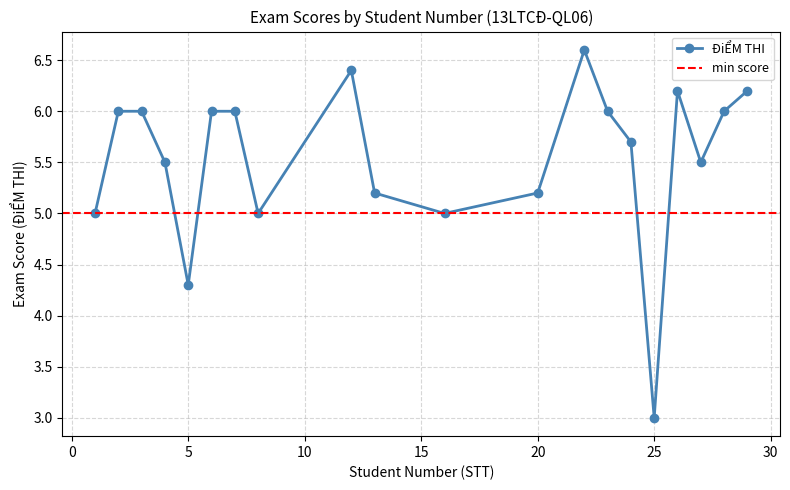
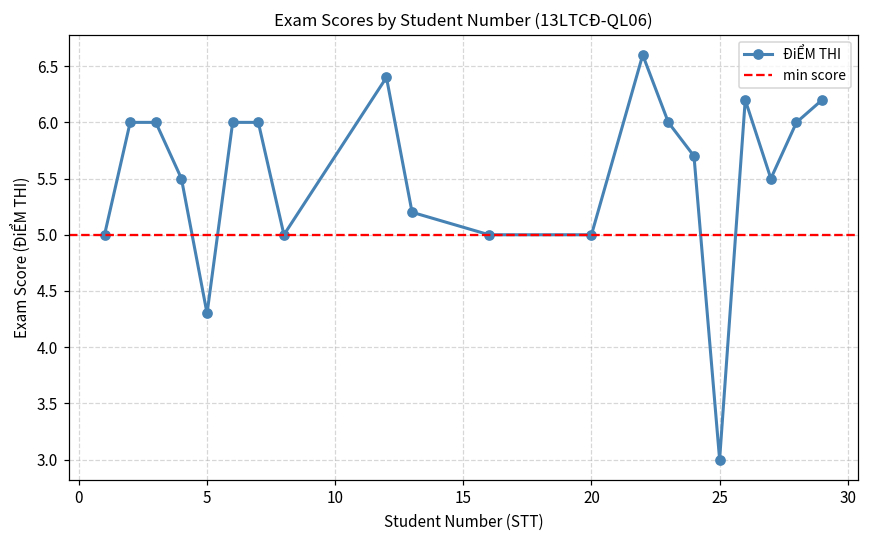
20: 5.2 -> 5.0
